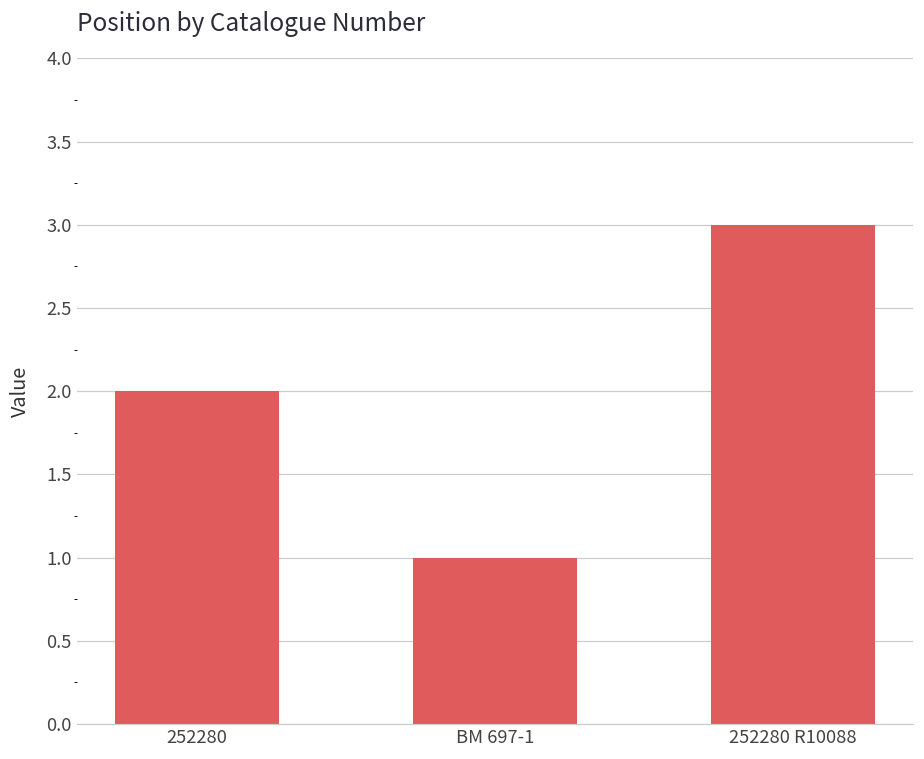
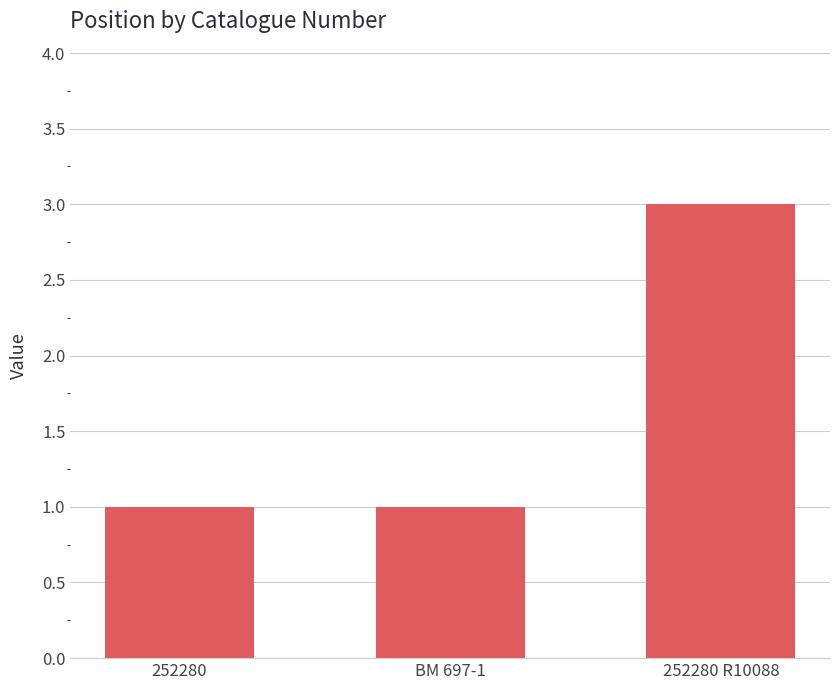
252280: 2 -> 1
